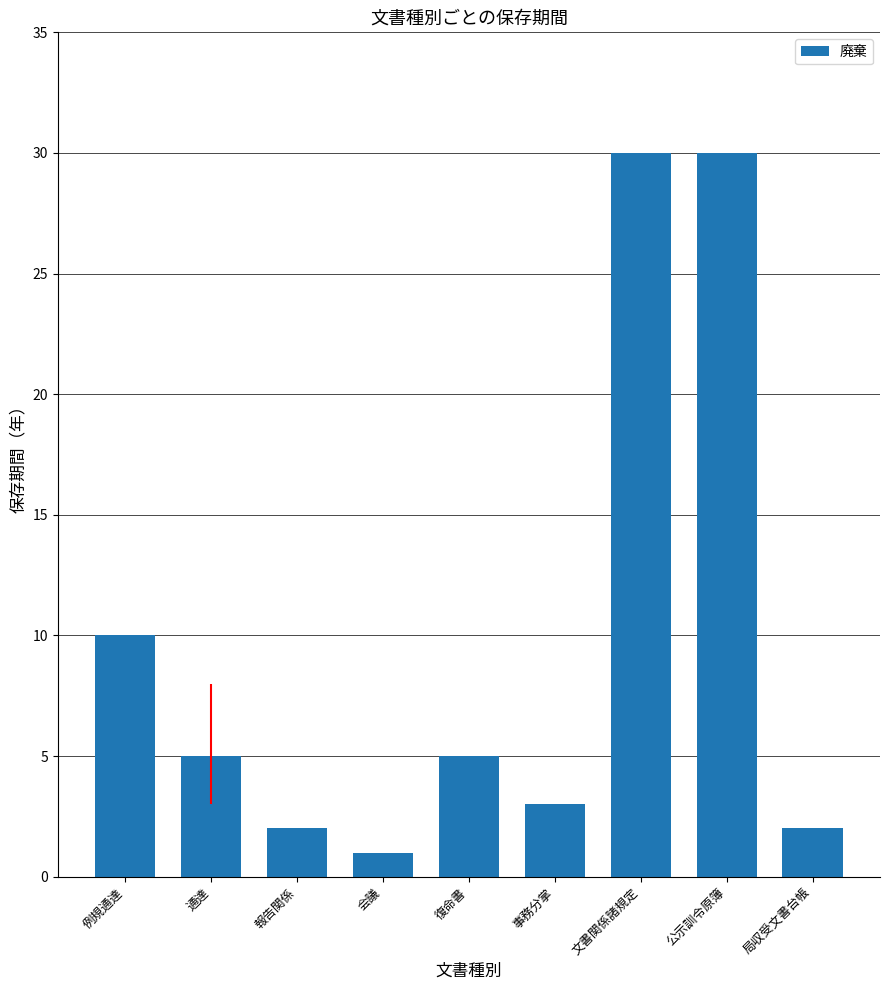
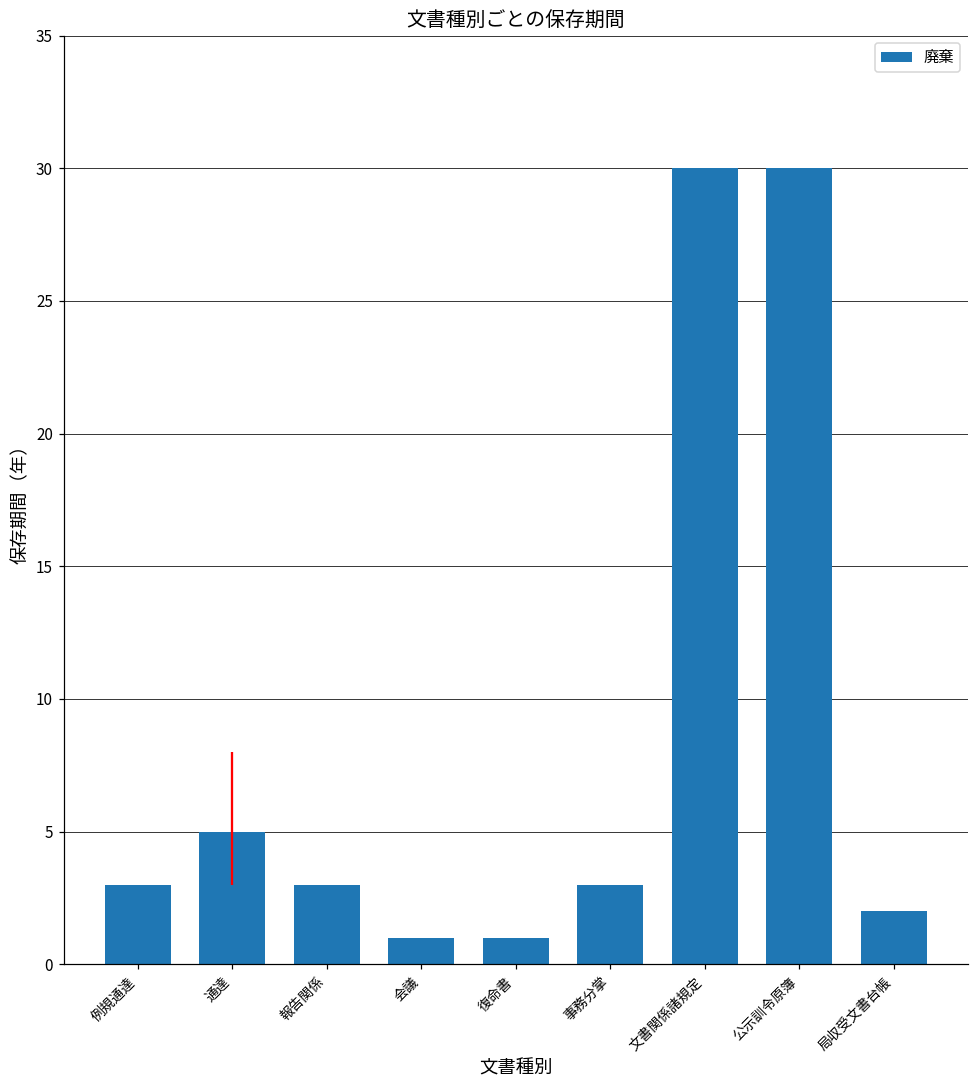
例規通達: 10 -> 3
報告関係: 2 -> 3
復命書: 5 -> 1
